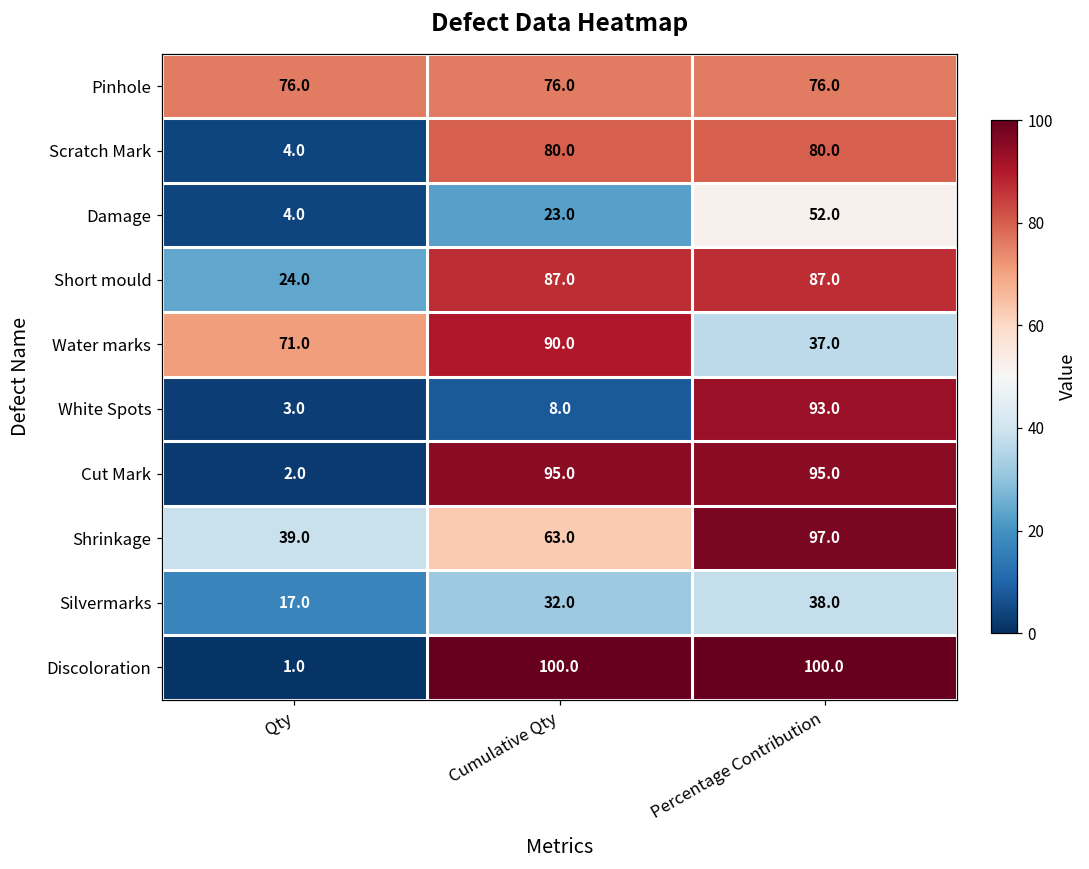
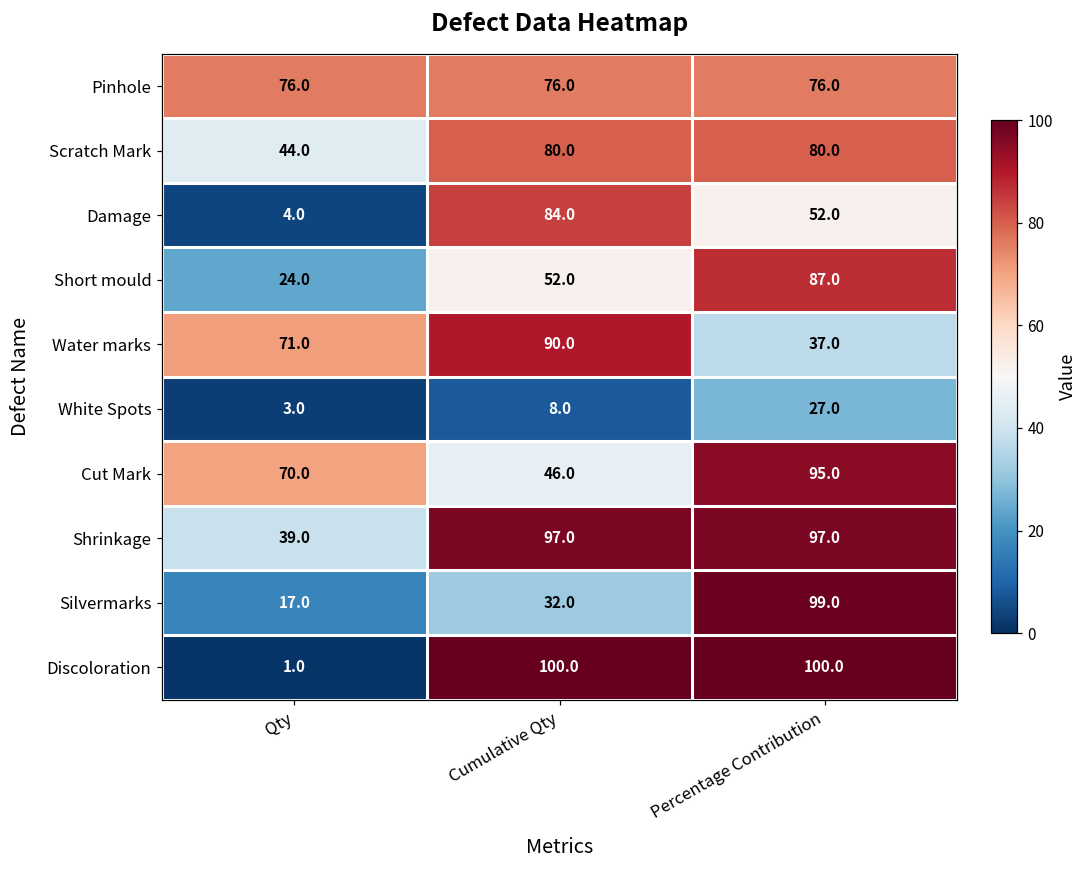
Scratch Mark, Qty: 4.0 -> 44.0
Damage, Cumulative Qty: 23.0 -> 84.0
Short mould, Cumulative Qty: 87.0 -> 52.0
White Spots, Percentage Contribution: 93.0 -> 27.0
Cut Mark, Qty: 2.0 -> 70.0
Cut Mark, Cumulative Qty: 95.0 -> 46.0
Shrinkage, Cumulative Qty: 63.0 -> 97.0
Silvermarks, Percentage Contribution: 38.0 -> 99.0
